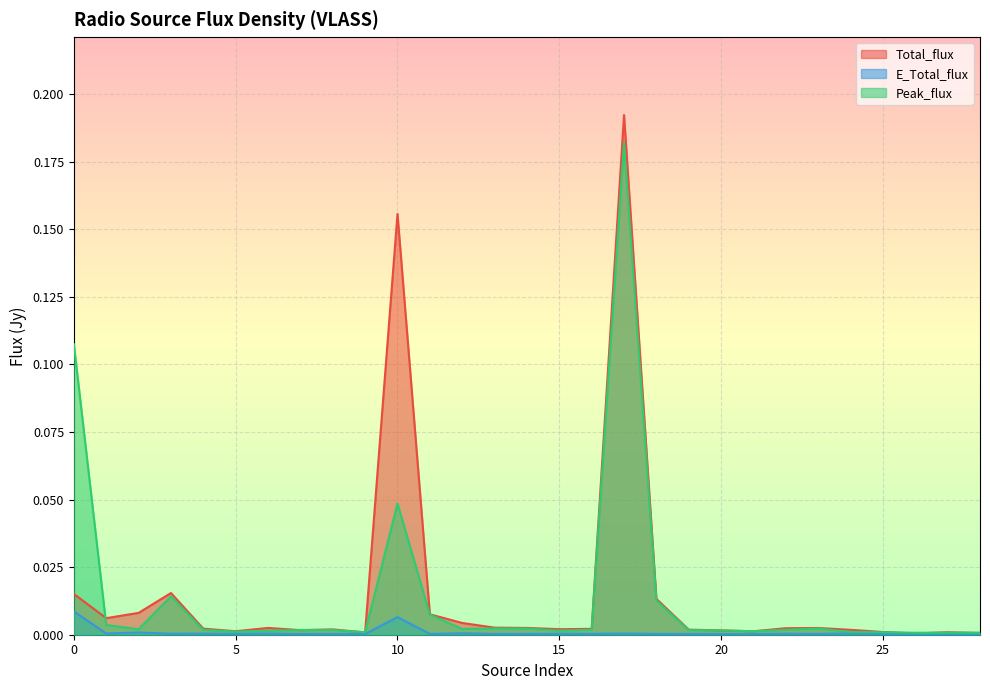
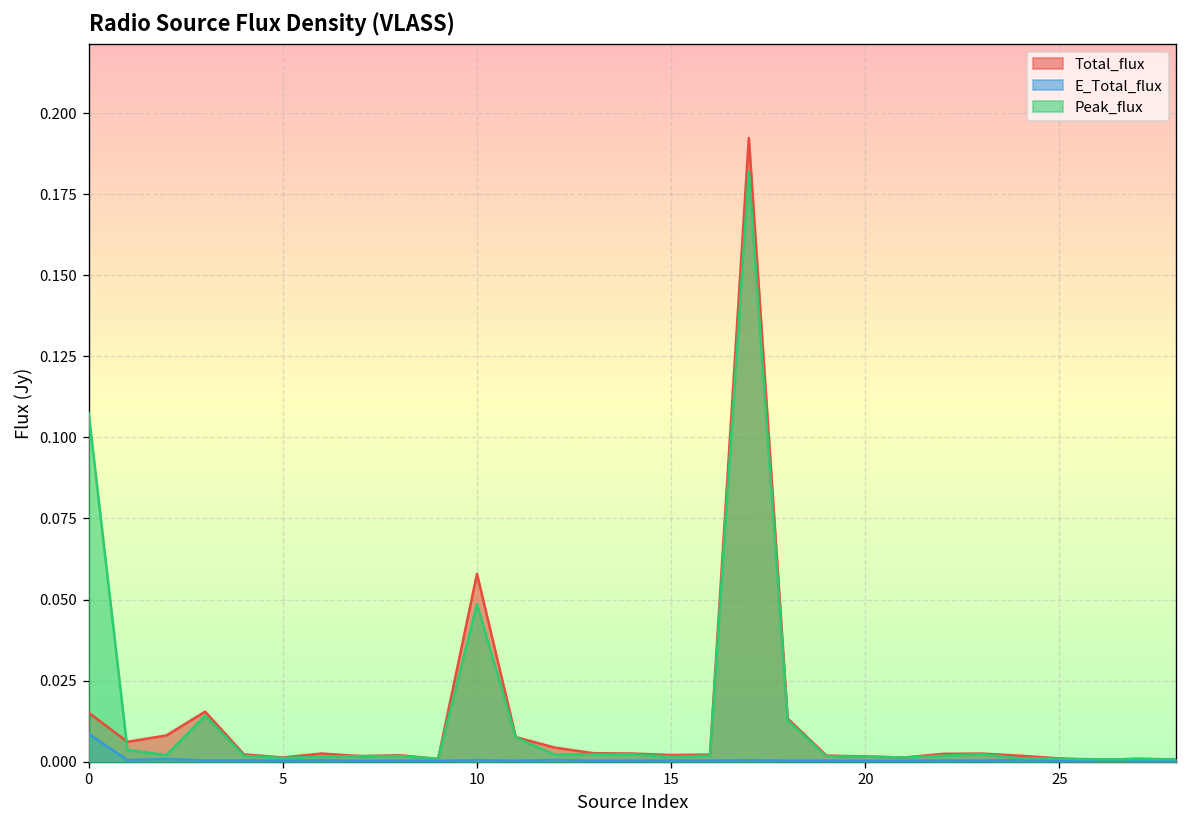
Total_flux, 10: 0.156 -> 0.058
E_Total_flux, 10: 0.007 -> 0.000
